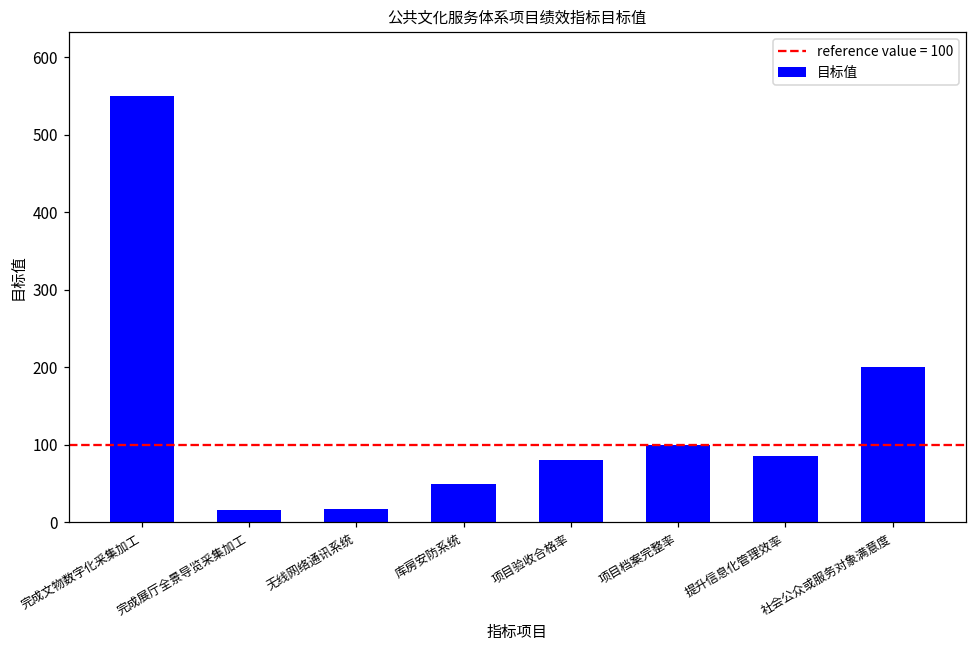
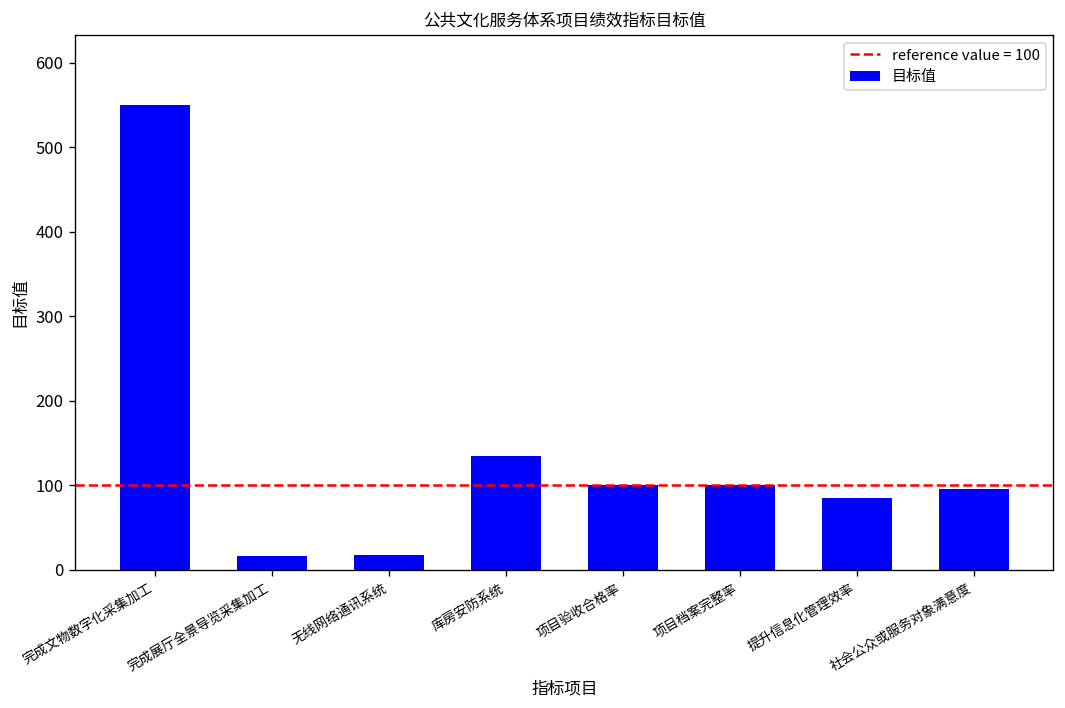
库房安防系统: 50 -> 140
项目验收合格率: 80 -> 100
社会公众或服务对象满意度: 200 -> 100
